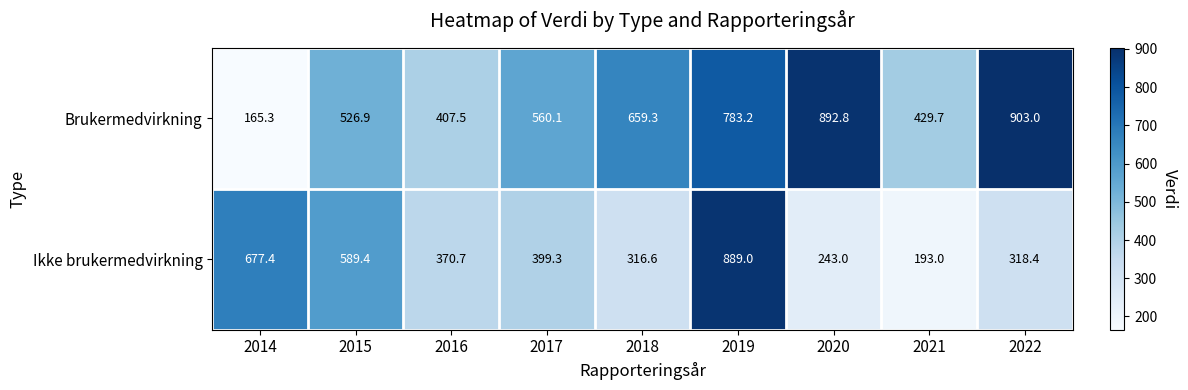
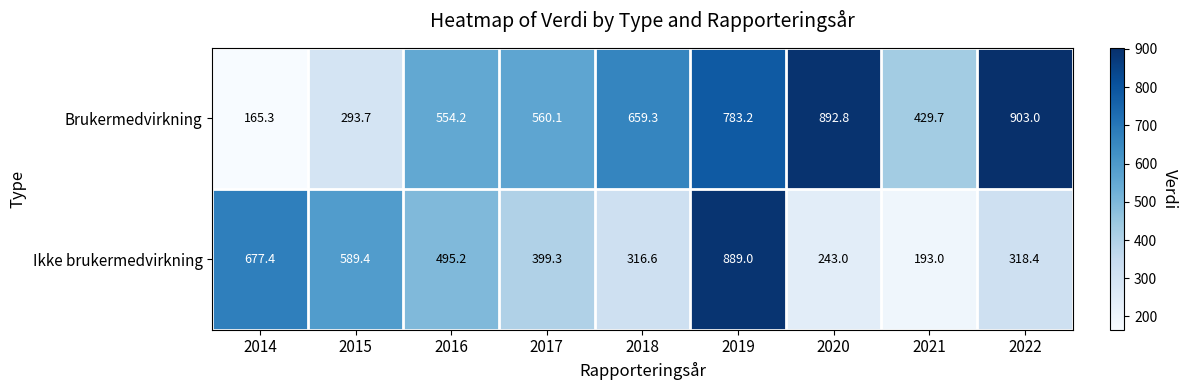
Brukermedvirkning, 2015: 526.9 -> 293.7
Brukermedvirkning, 2016: 407.5 -> 554.2
Ikke brukermedvirkning, 2016: 370.7 -> 495.2
